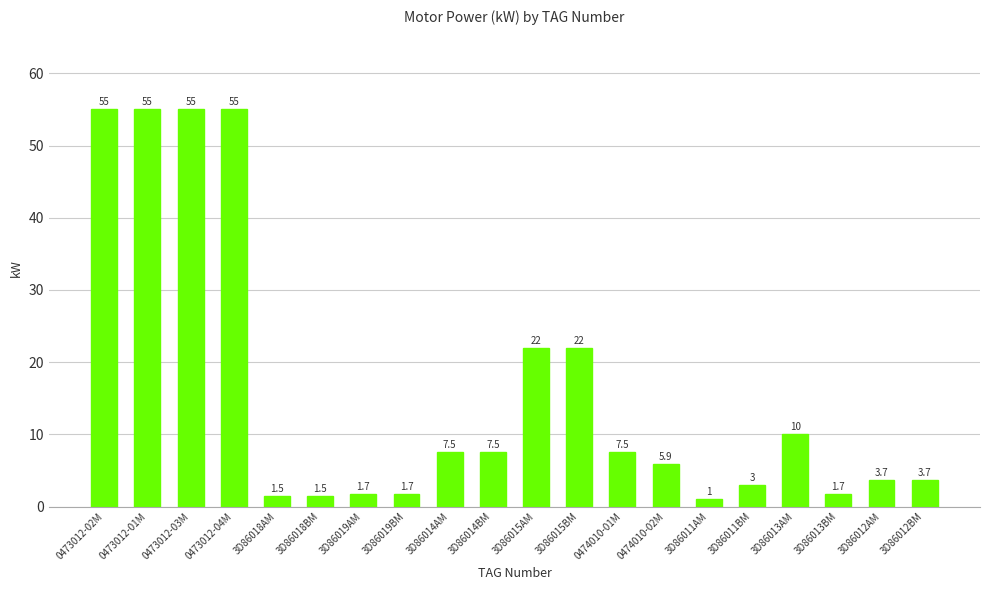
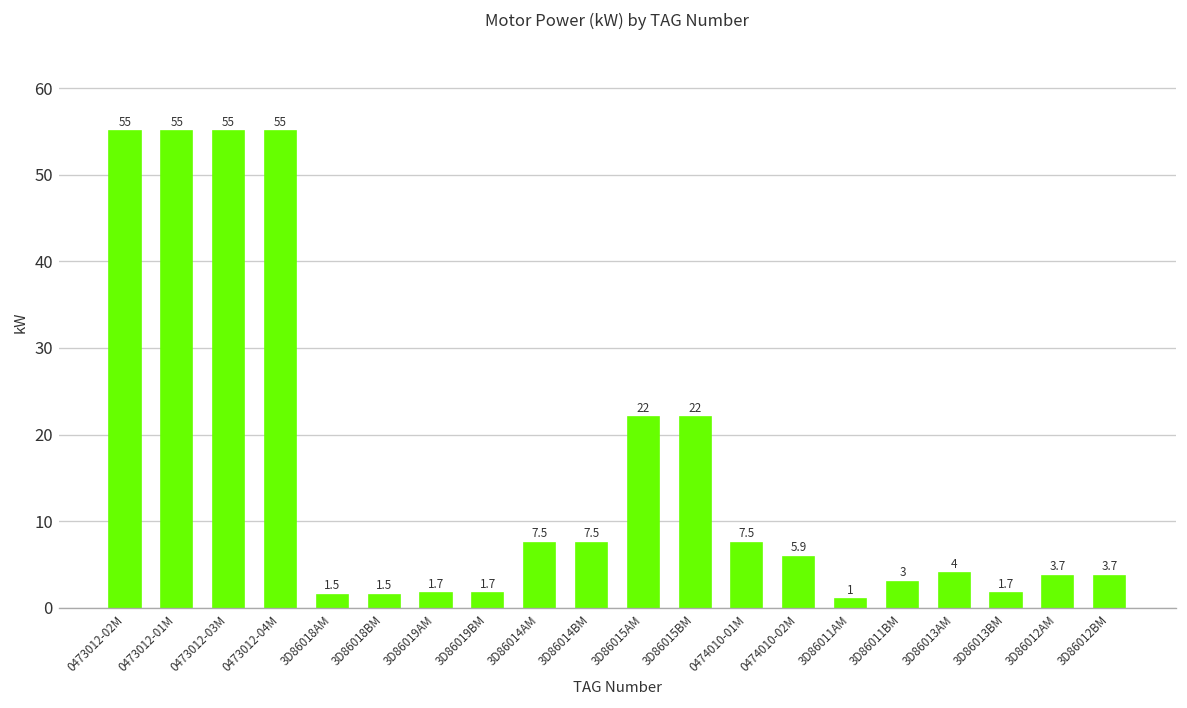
3D86013AM: 10 -> 4
